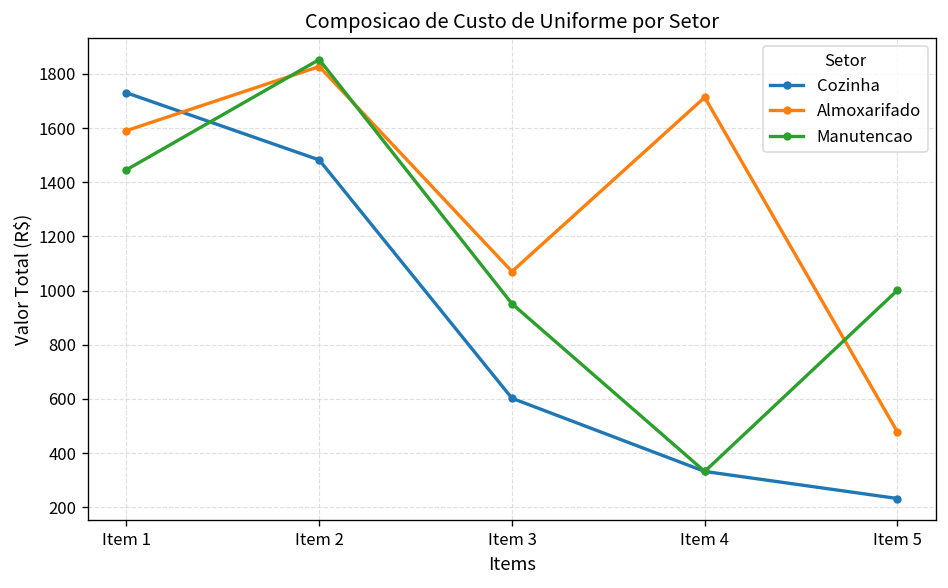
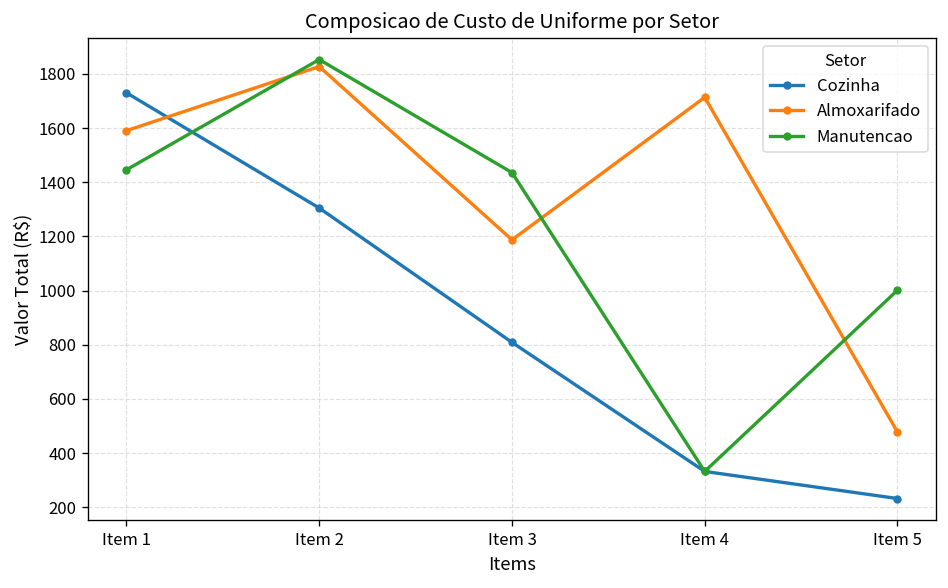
Cozinha, Item 2: 1480 -> 1300
Cozinha, Item 3: 600 -> 810
Almoxarifado, Item 3: 1070 -> 1190
Manutencao, Item 3: 950 -> 1440
